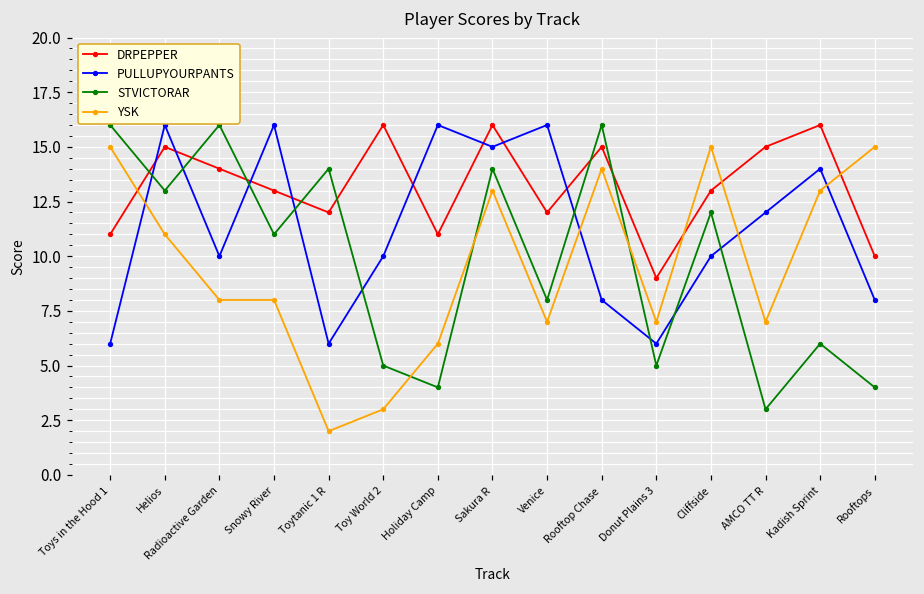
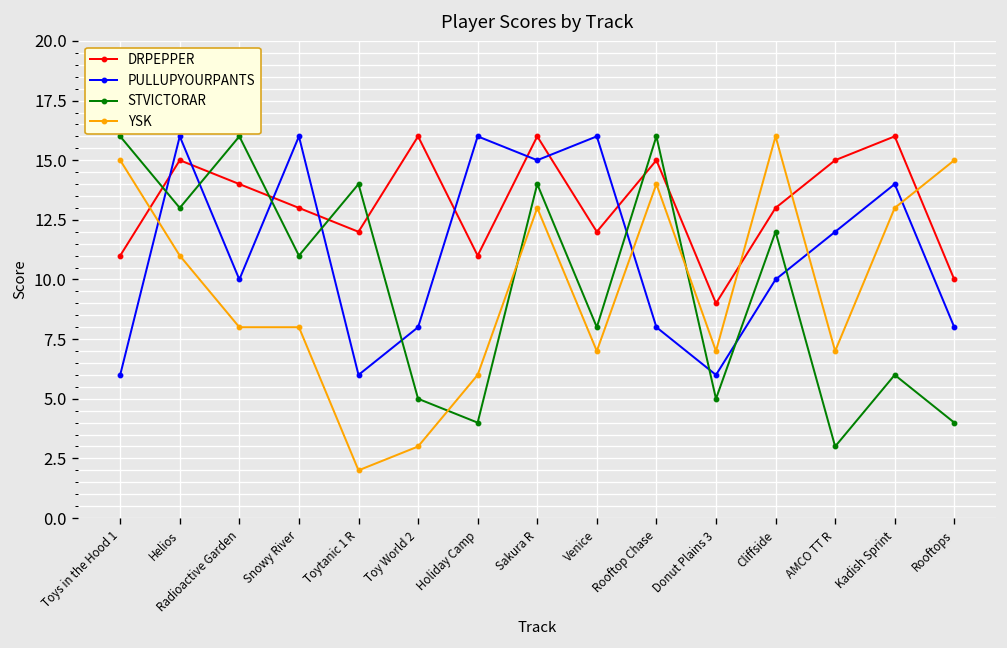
PULLUPYOURPANTS, Toy World 2: 10 -> 8
YSK, Cliffside: 15 -> 16
